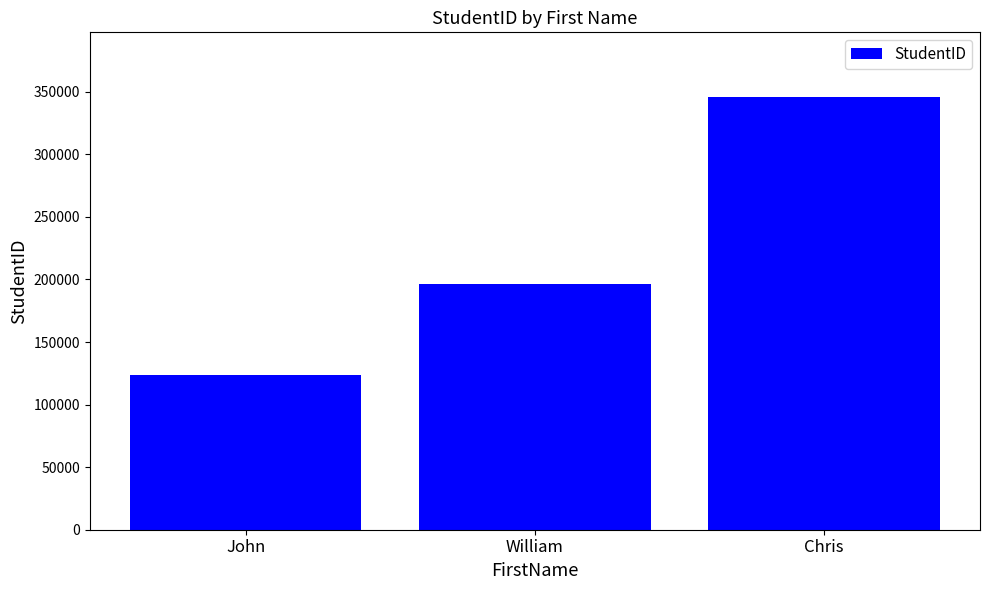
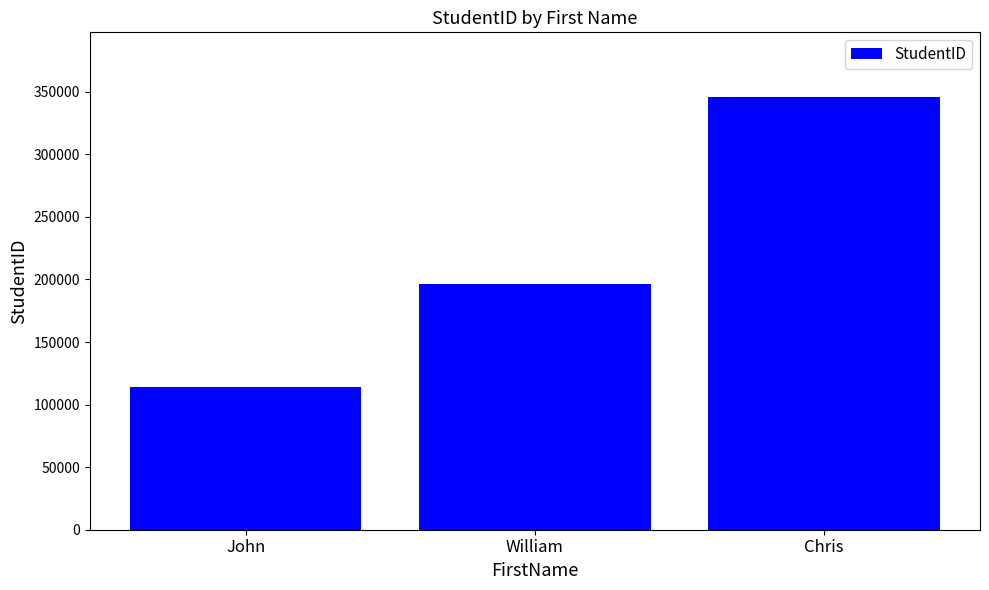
John: 123000 -> 114000
